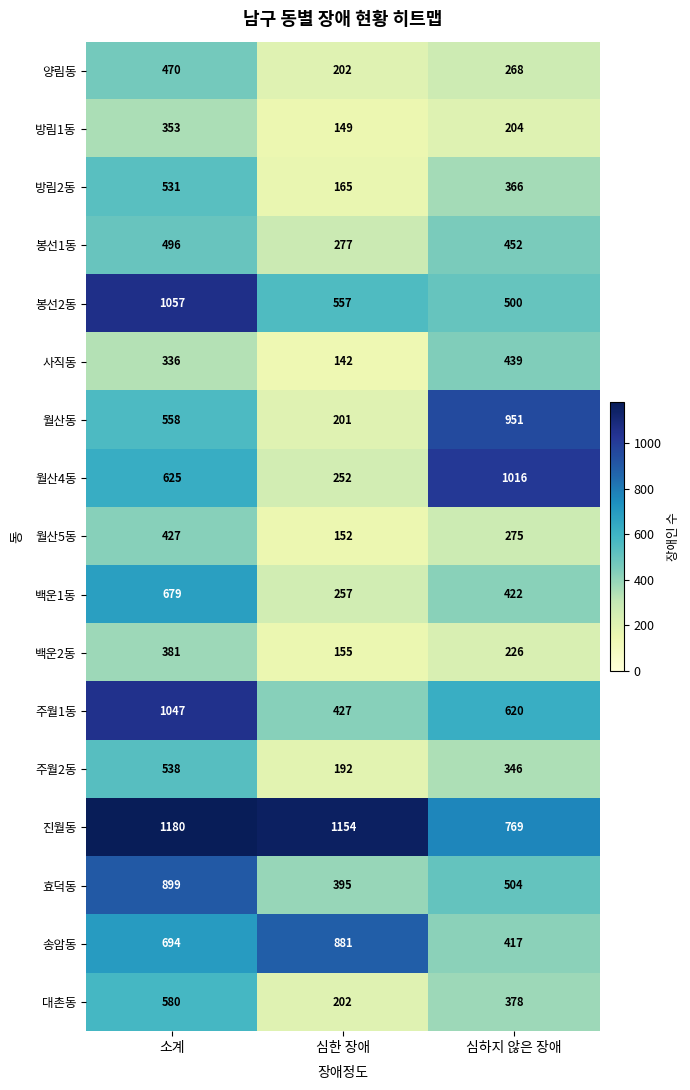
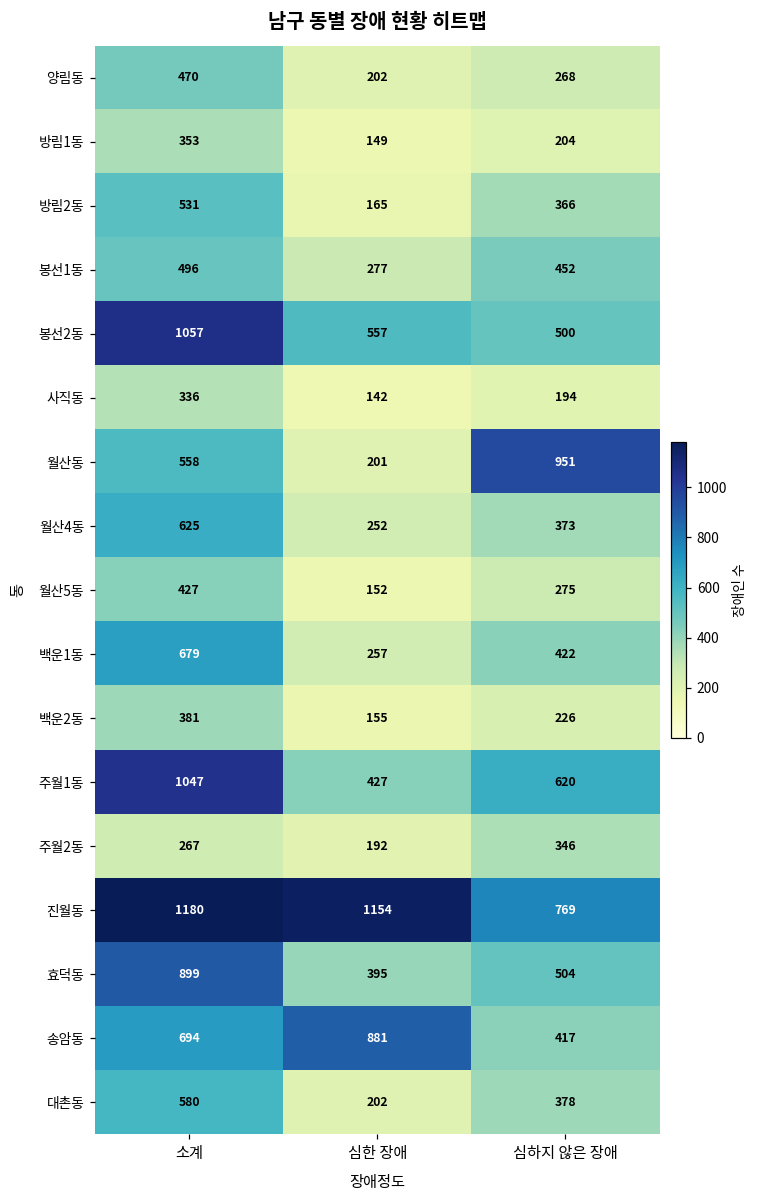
사직동, 심하지 않은 장애: 439 -> 194
월산4동, 심하지 않은 장애: 1016 -> 373
주월2동, 소계: 538 -> 267
